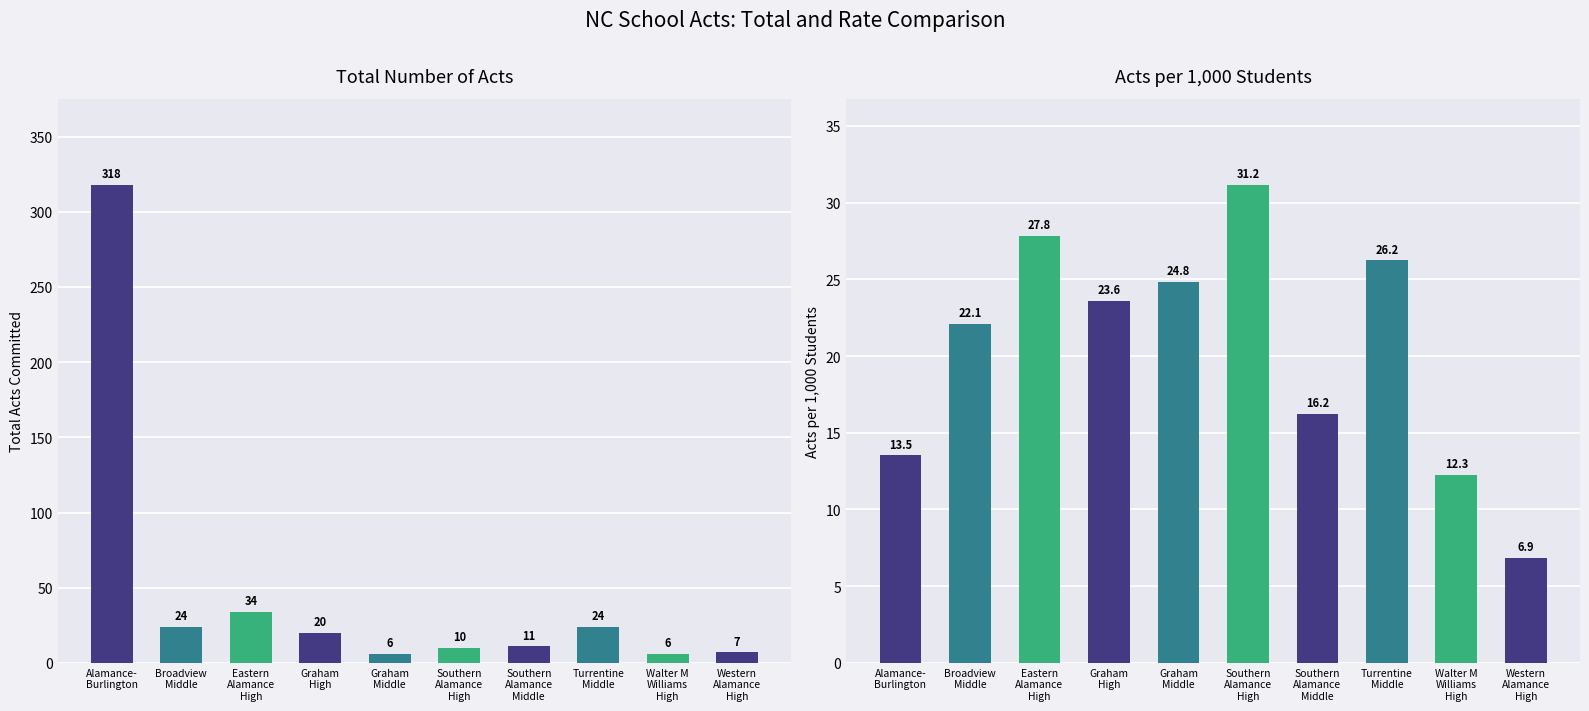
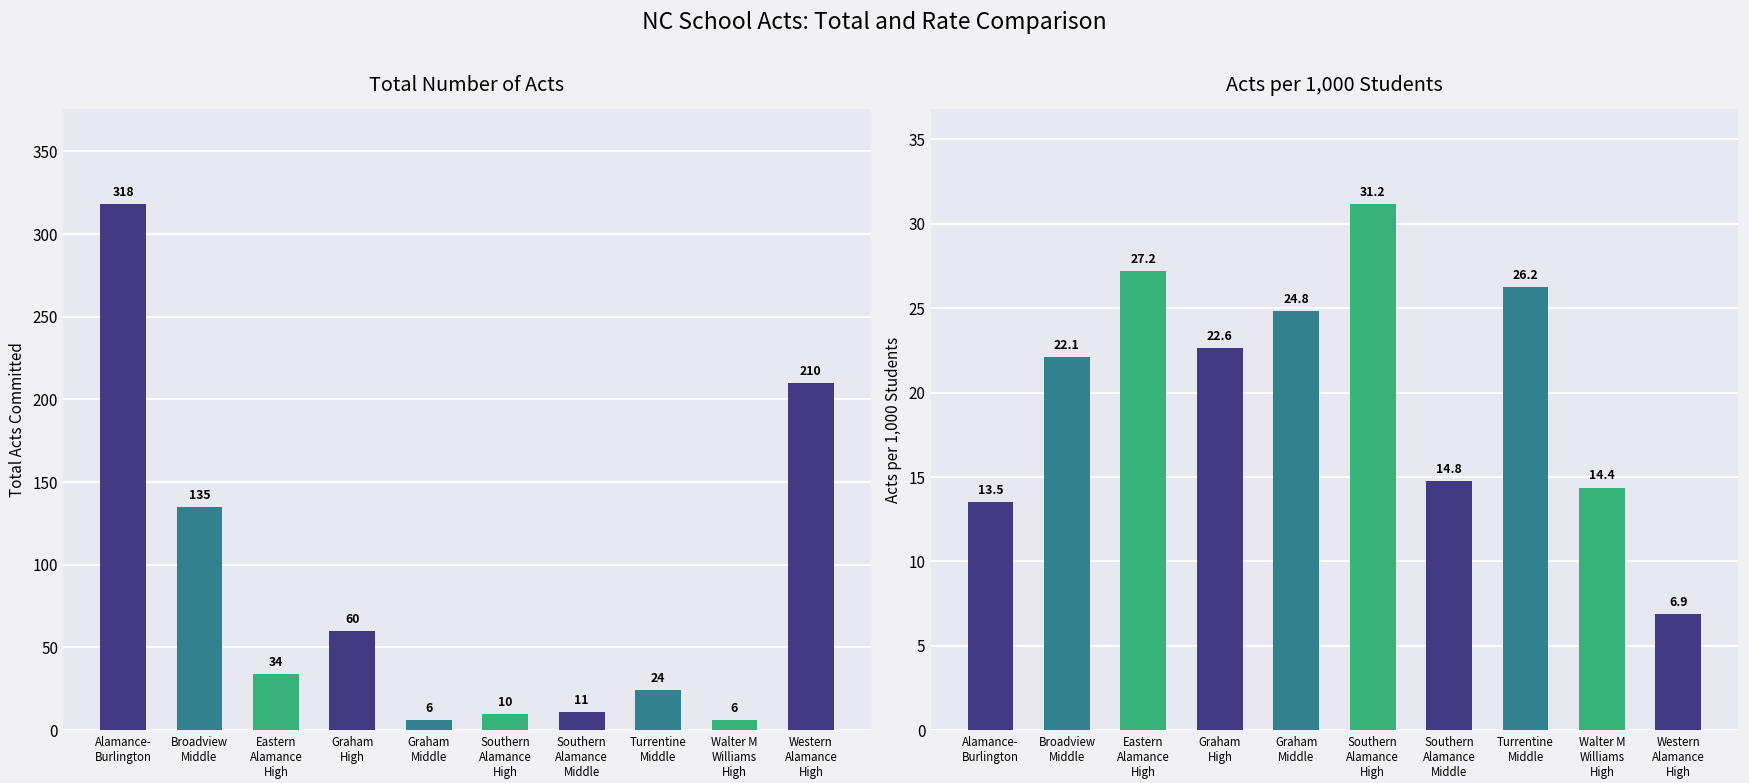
Total Number of Acts, Broadview Middle: 24 -> 135
Total Number of Acts, Graham High: 20 -> 60
Total Number of Acts, Western Alamance High: 7 -> 210
Acts per 1,000 Students, Eastern Alamance High: 27.8 -> 27.2
Acts per 1,000 Students, Graham High: 23.6 -> 22.6
Acts per 1,000 Students, Southern Alamance Middle: 16.2 -> 14.8
Acts per 1,000 Students, Walter M Williams High: 12.3 -> 14.4
